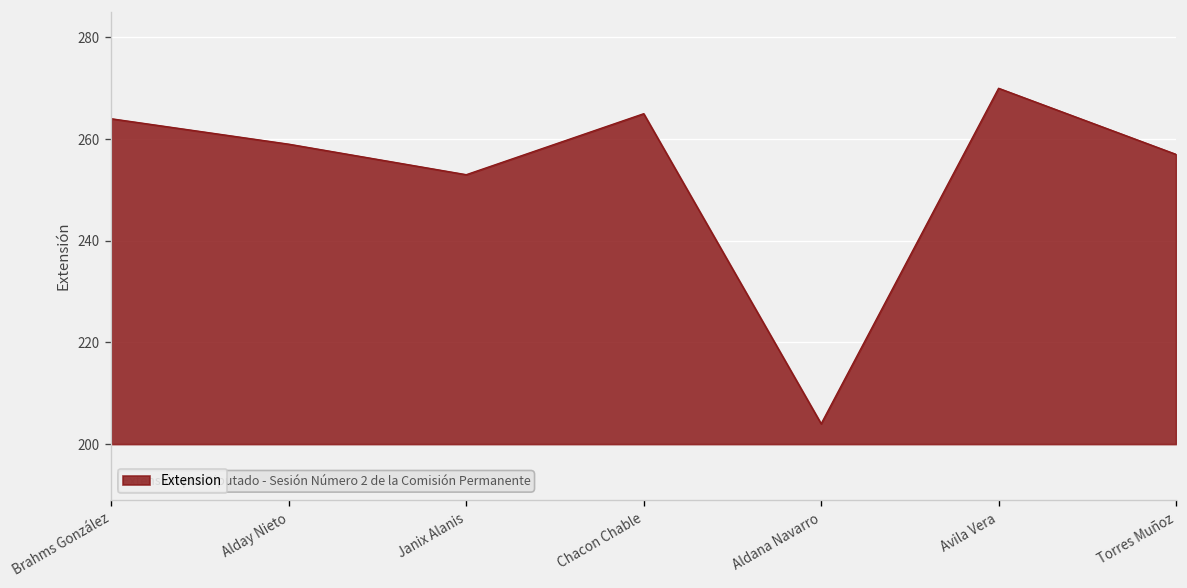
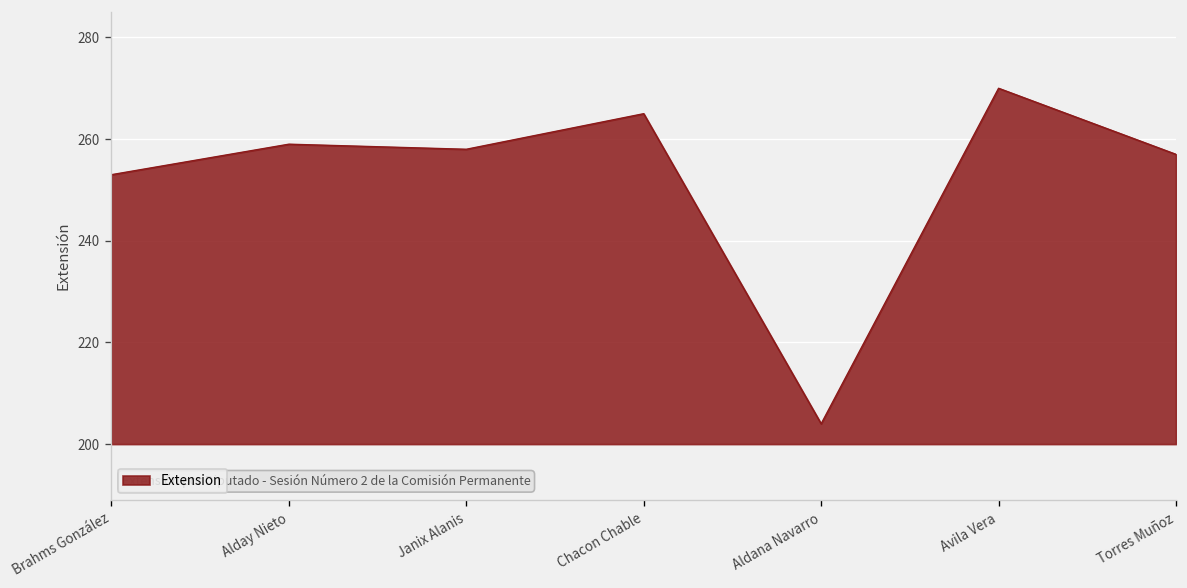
Brahms González: 264 -> 253
Janix Alanis: 253 -> 258
